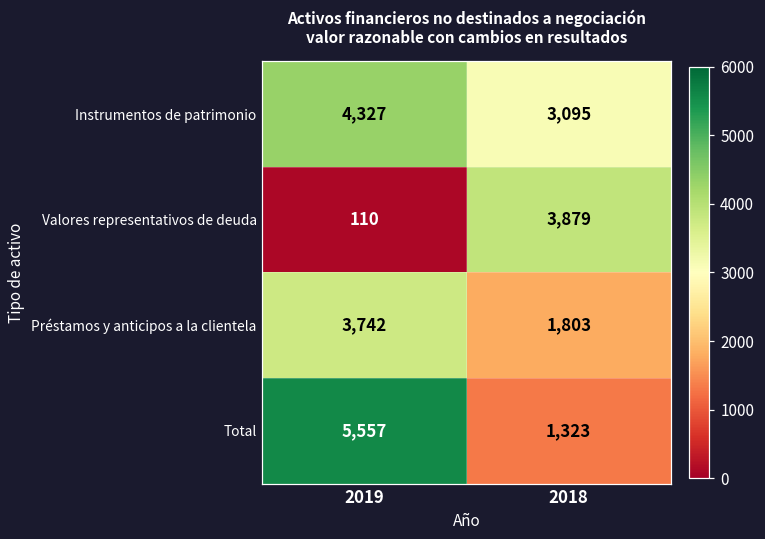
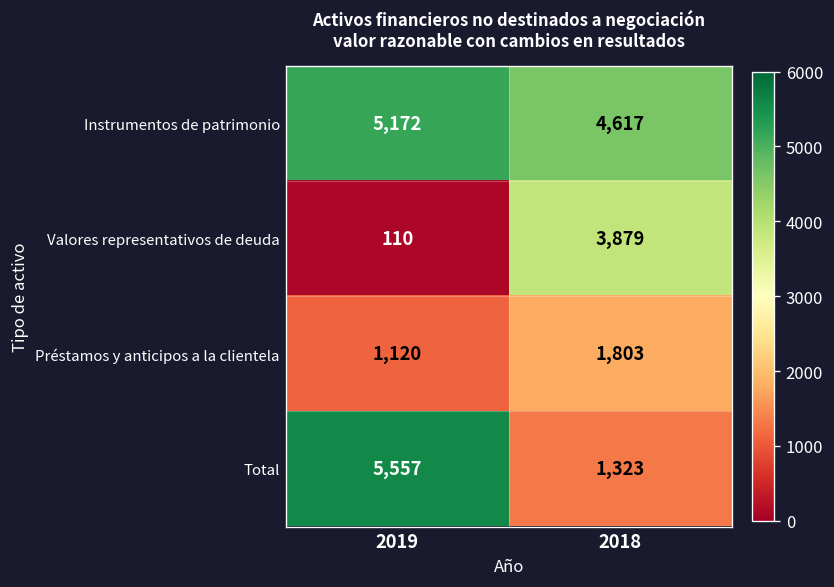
Instrumentos de patrimonio, 2019: 4,327 -> 5,172
Instrumentos de patrimonio, 2018: 3,095 -> 4,617
Préstamos y anticipos a la clientela, 2019: 3,742 -> 1,120
